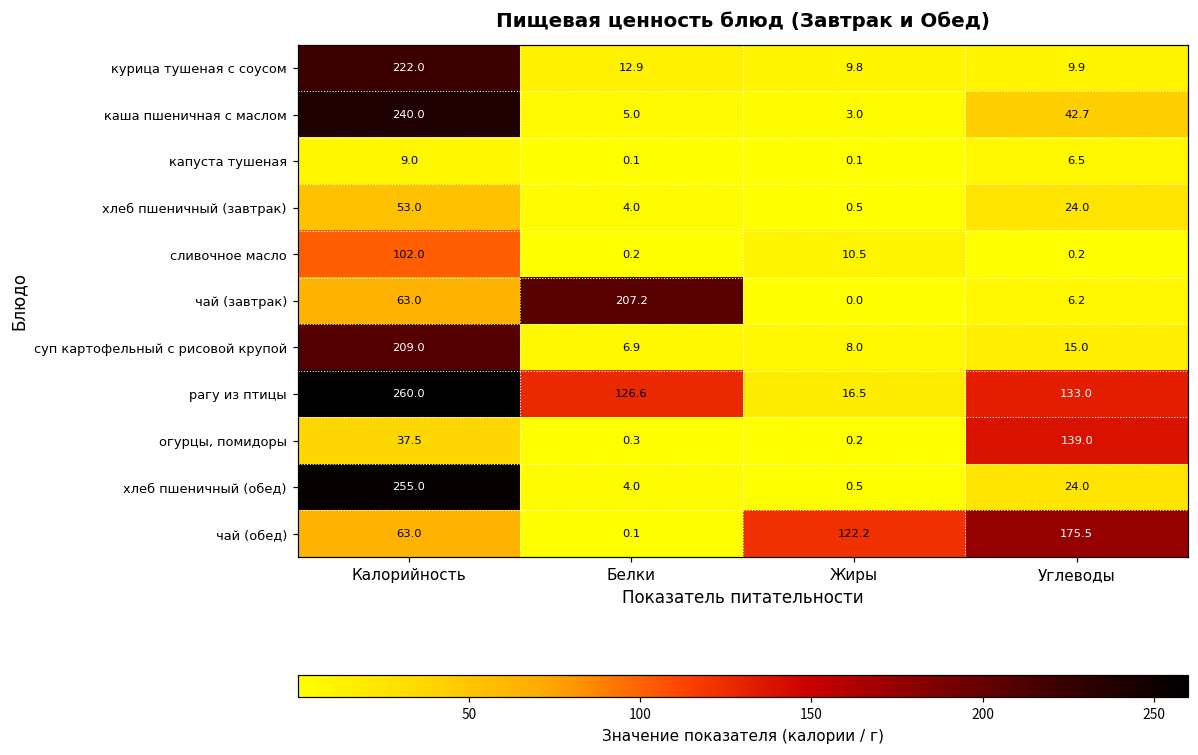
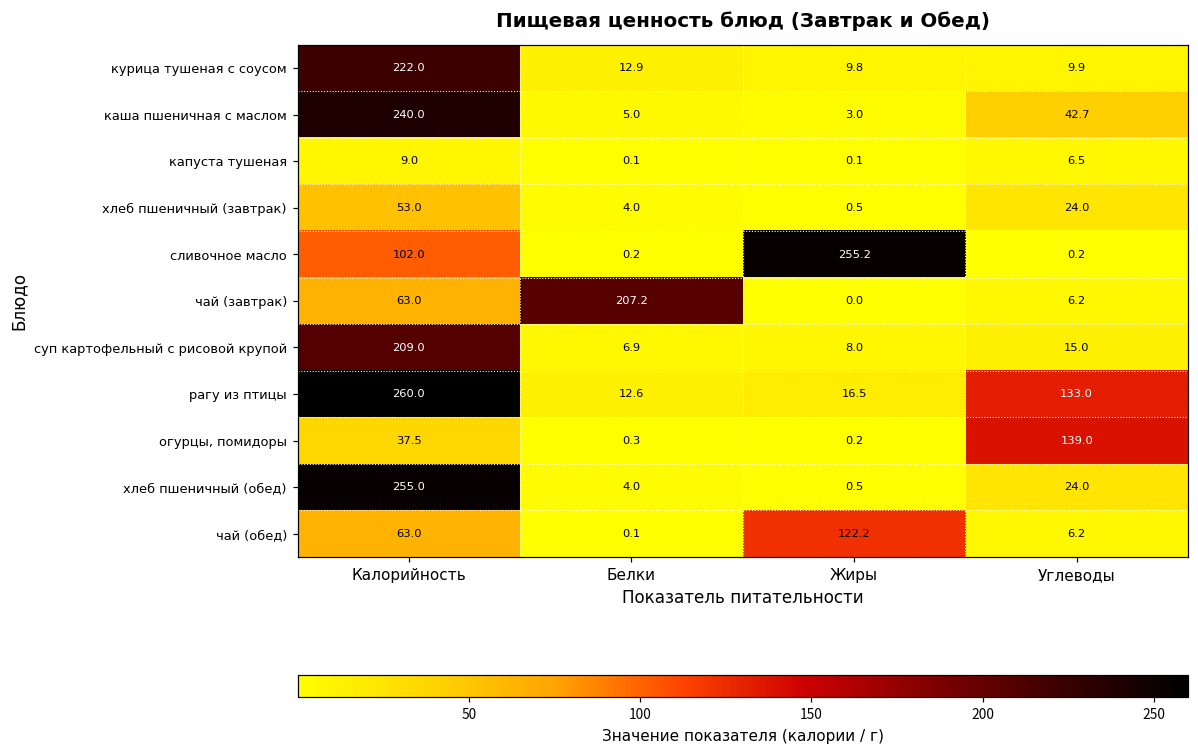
сливочное масло, Жиры: 10.5 -> 255.2
рагу из птицы, Белки: 126.6 -> 12.6
чай (обед), Углеводы: 175.5 -> 6.2
